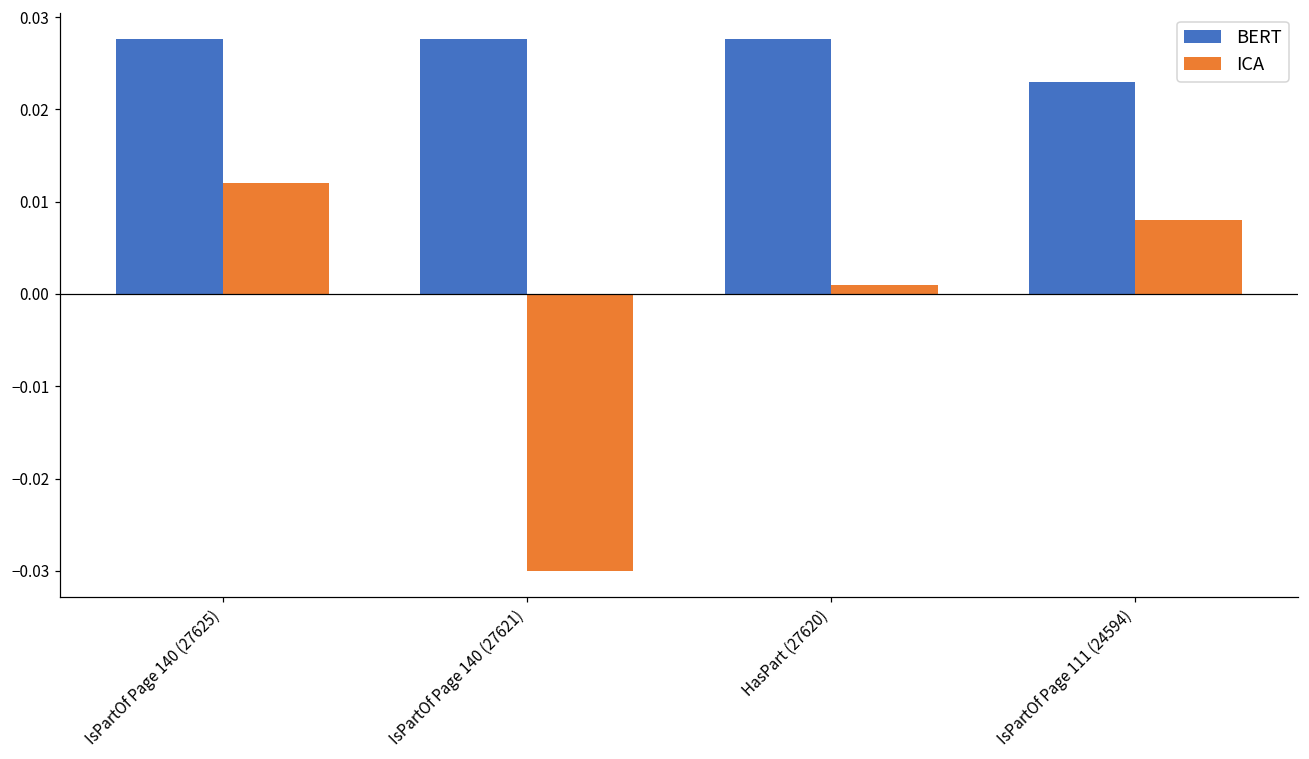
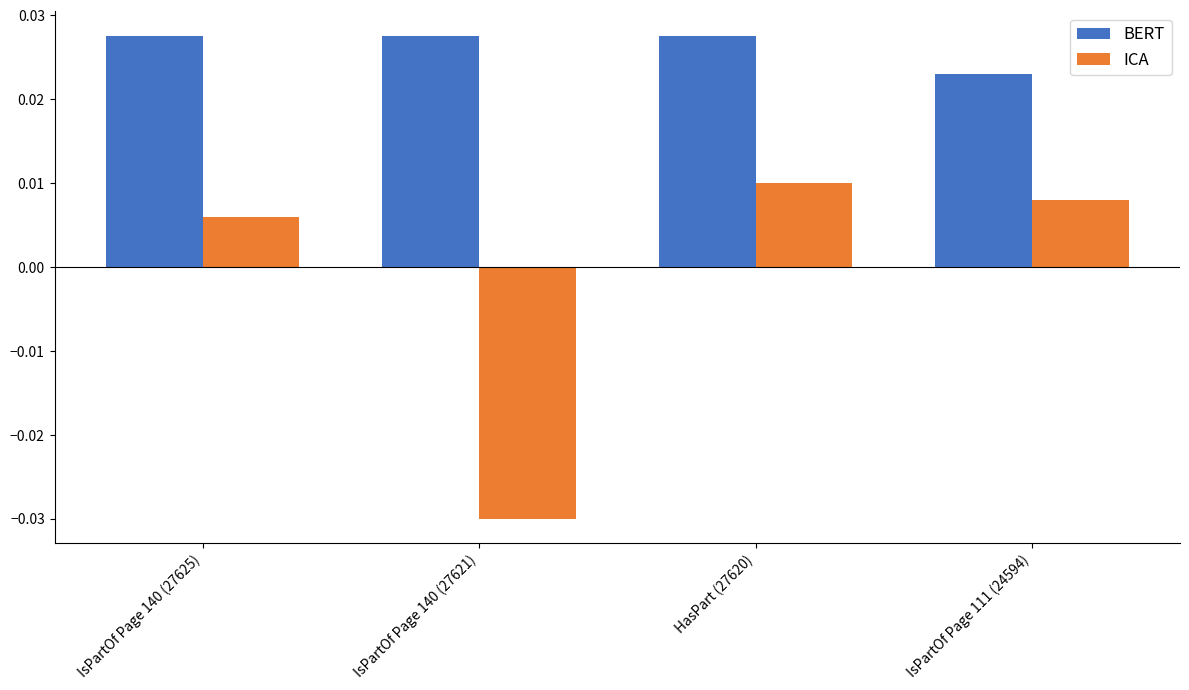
ICA, IsPartOf Page 140 (27625): 0.012 -> 0.006
ICA, HasPart (27620): 0.001 -> 0.010
